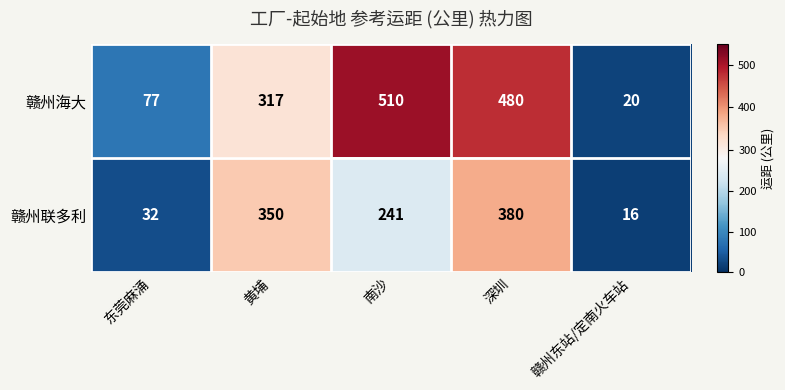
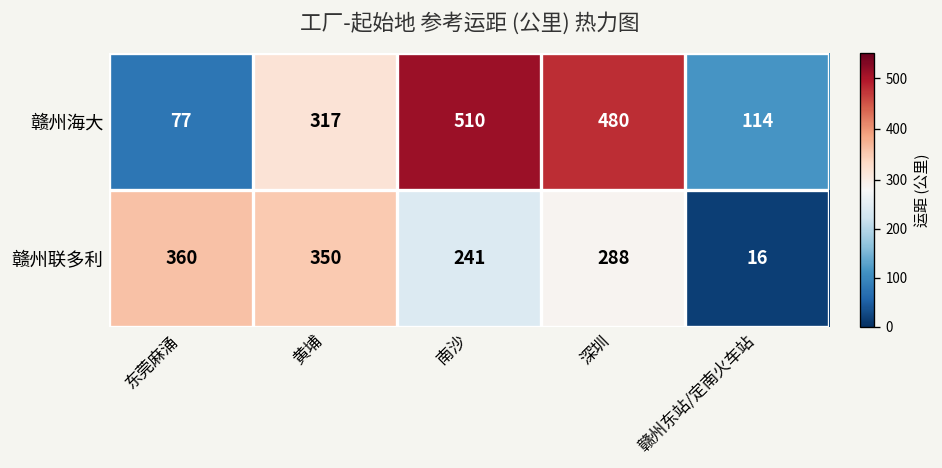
赣州海大, 赣州东站/定南火车站: 20 -> 114
赣州联多利, 东莞麻涌: 32 -> 360
赣州联多利, 深圳: 380 -> 288
